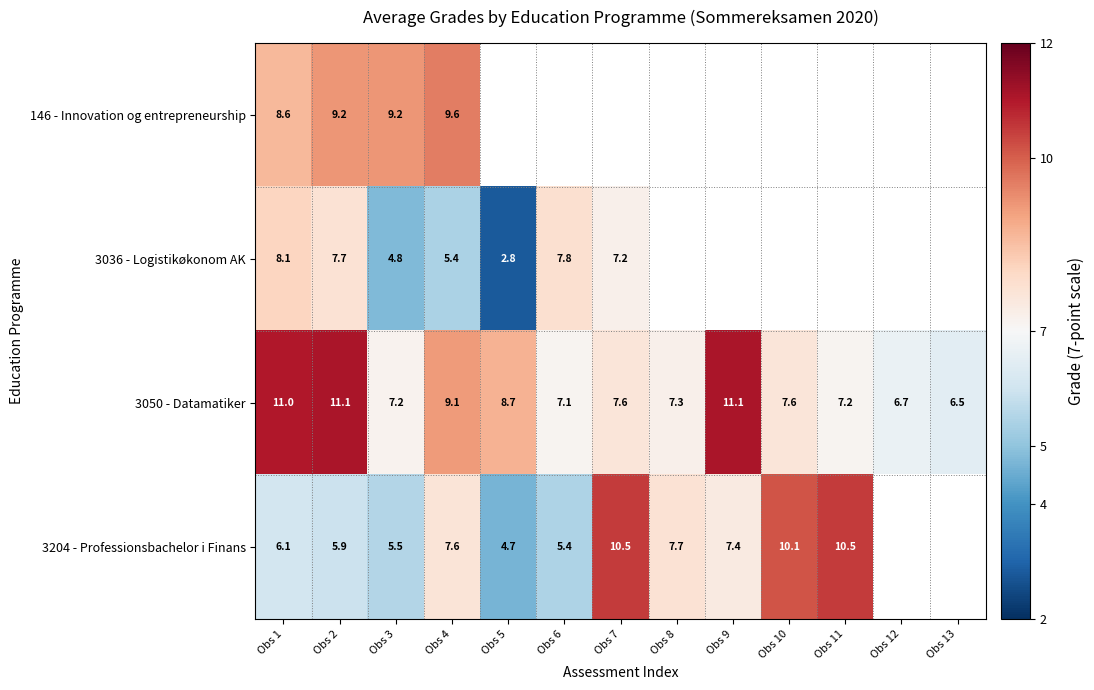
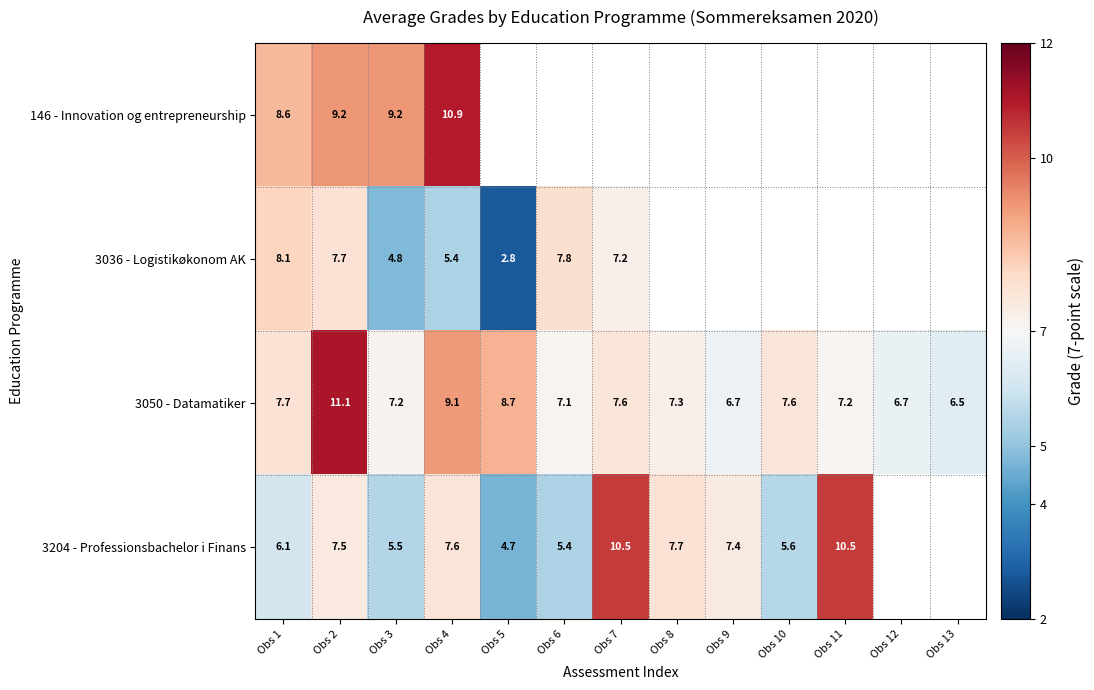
146 - Innovation og entrepreneurship, Obs 4: 9.6 -> 10.9
3050 - Datamatiker, Obs 1: 11.0 -> 7.7
3050 - Datamatiker, Obs 9: 11.1 -> 6.7
3204 - Professionsbachelor i Finans, Obs 2: 5.9 -> 7.5
3204 - Professionsbachelor i Finans, Obs 10: 10.1 -> 5.6
